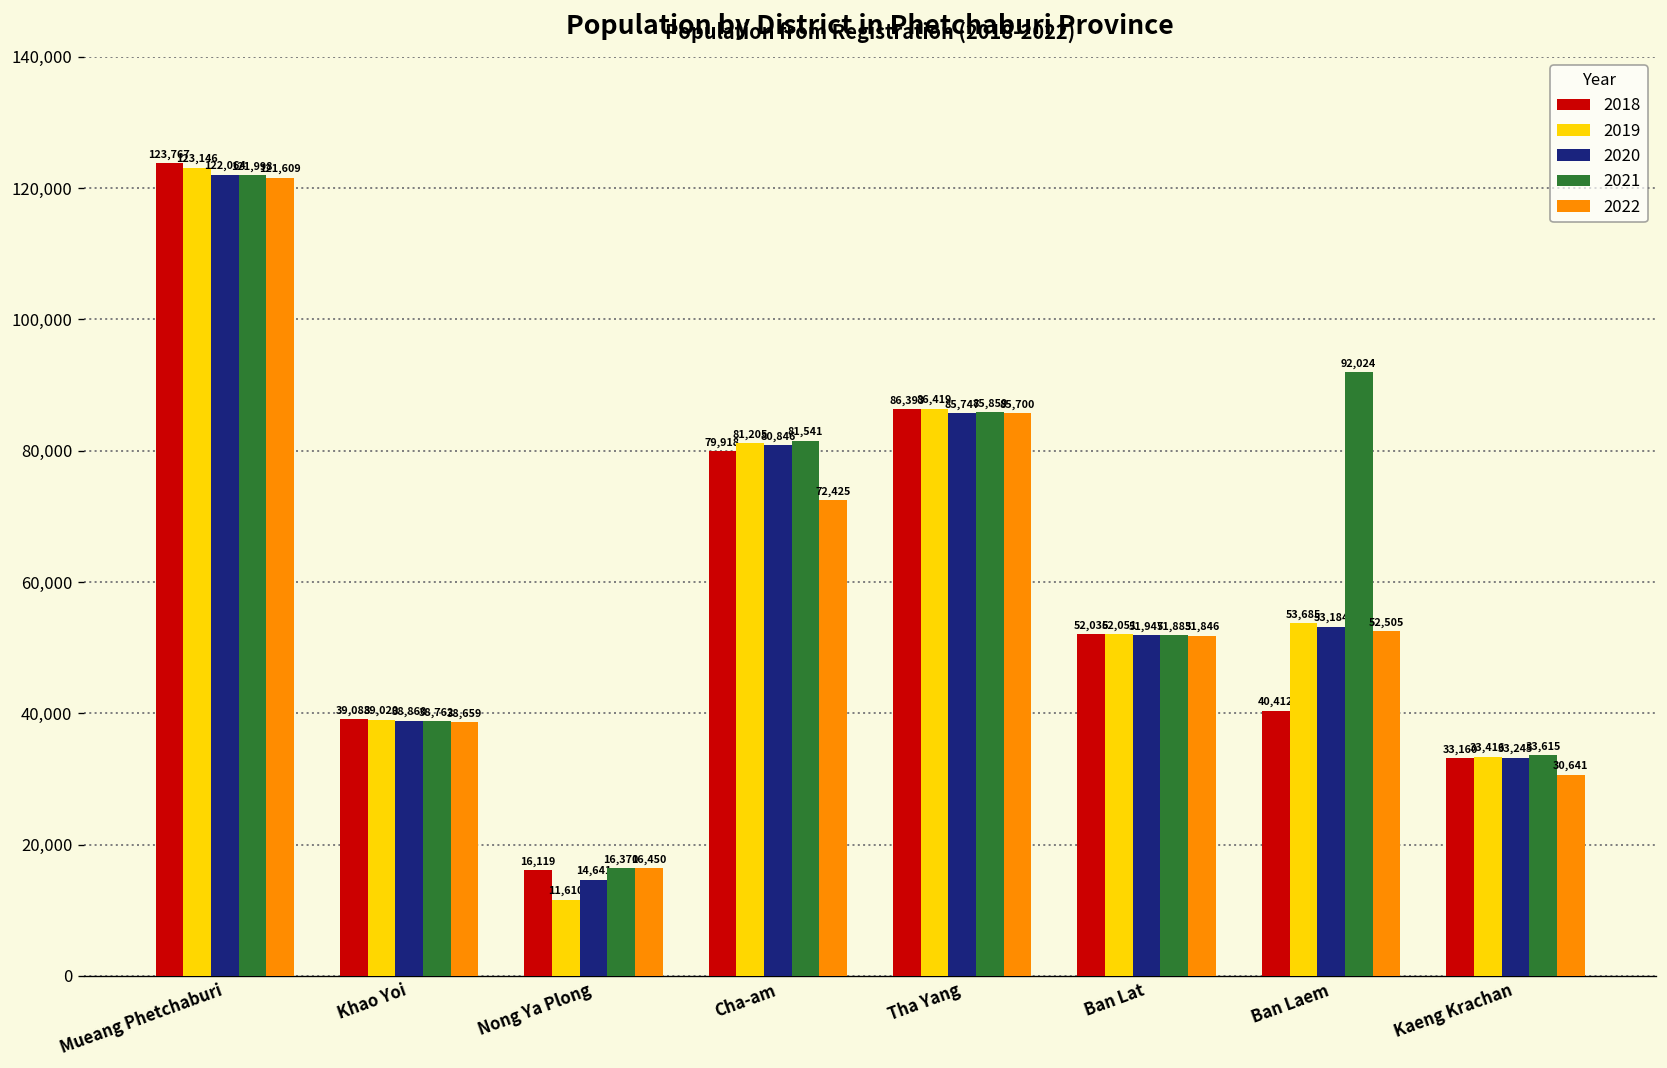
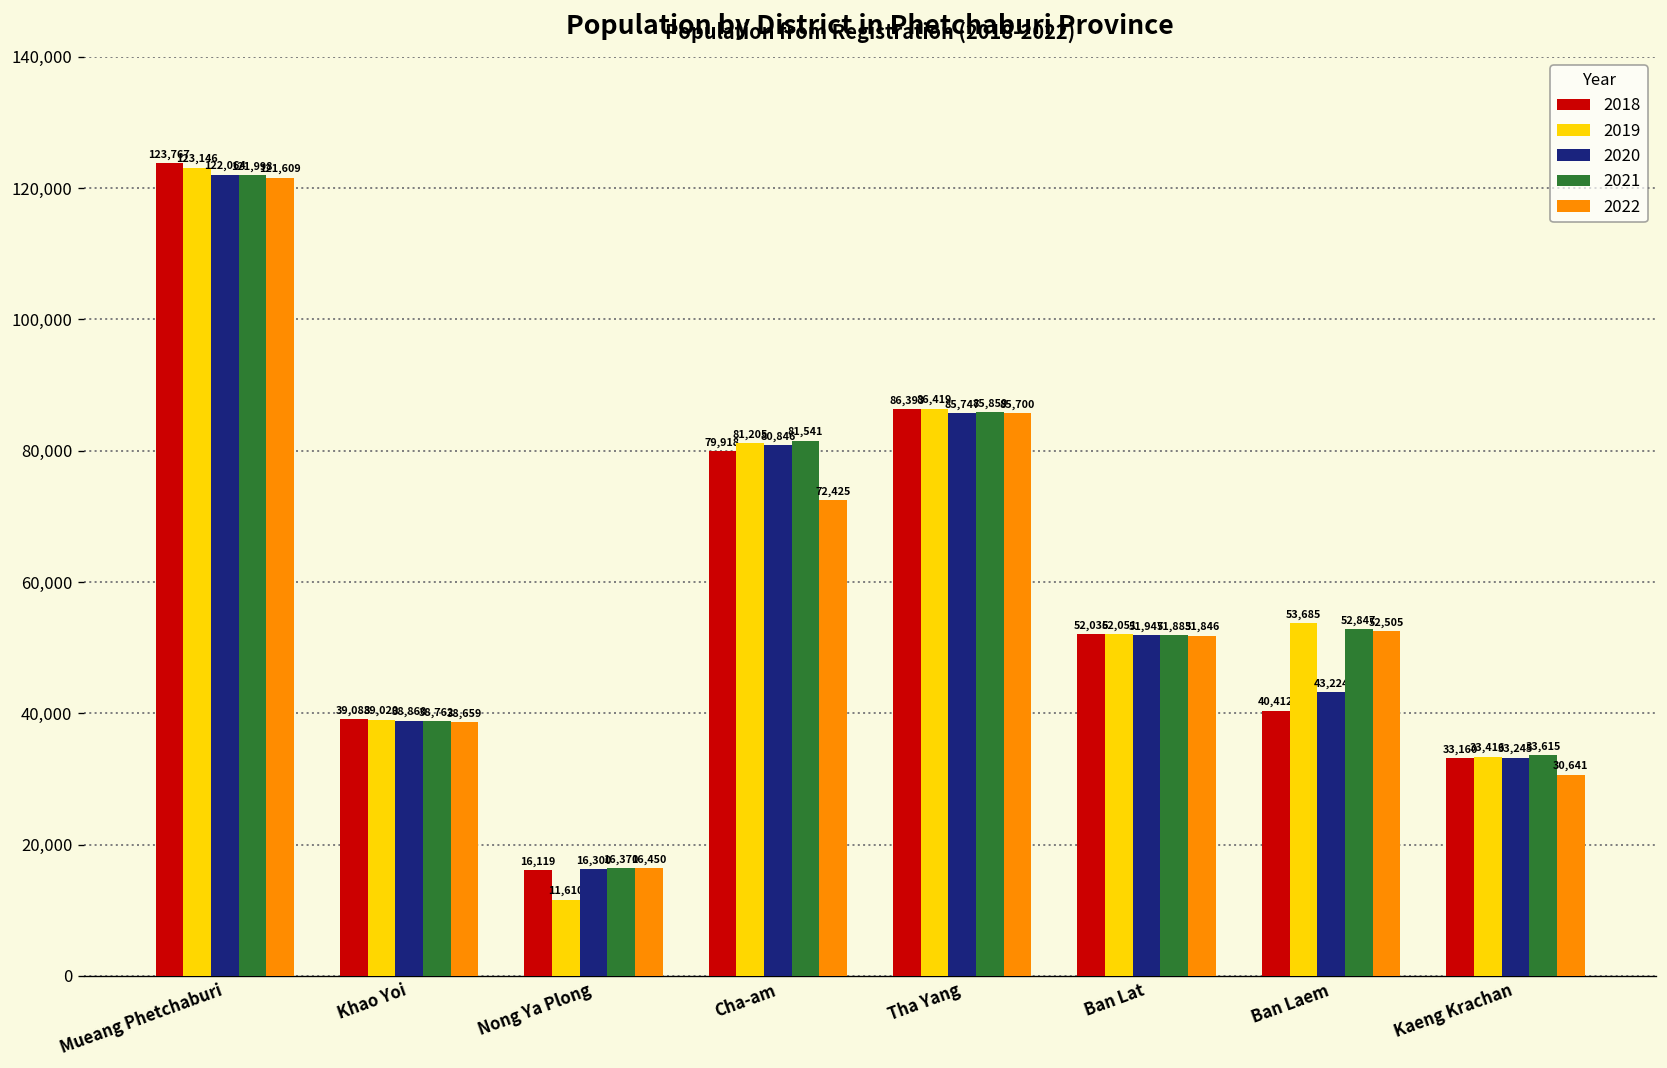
2020, Nong Ya Plong: 14,641 -> 16,300
2020, Ban Laem: 53,184 -> 43,224
2021, Ban Laem: 92,024 -> 52,847
